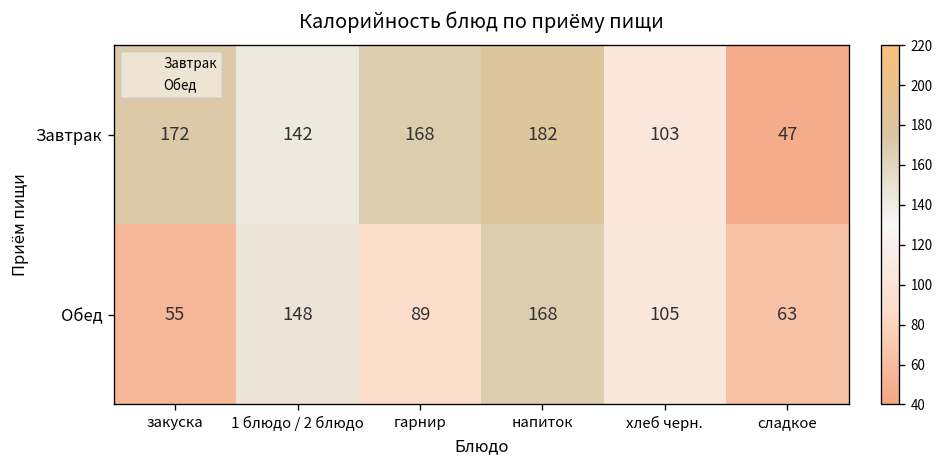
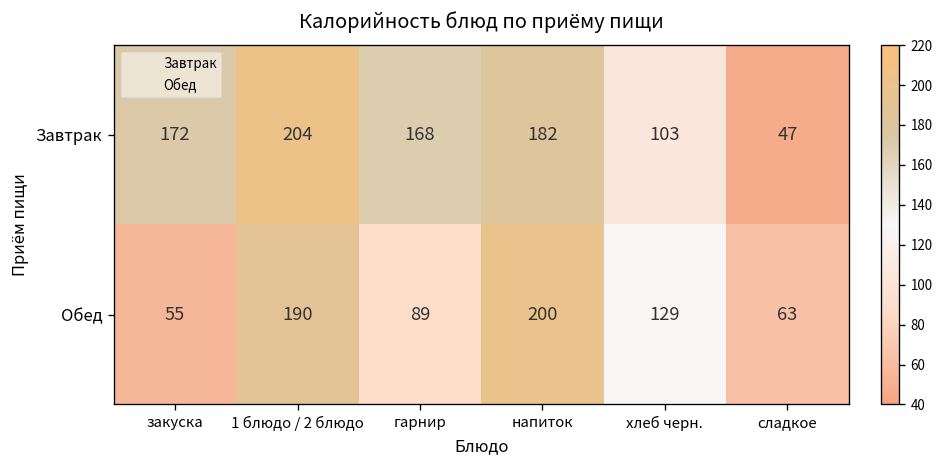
Завтрак, 1 блюдо / 2 блюдо: 142 -> 204
Обед, 1 блюдо / 2 блюдо: 148 -> 190
Обед, напиток: 168 -> 200
Обед, хлеб черн.: 105 -> 129
